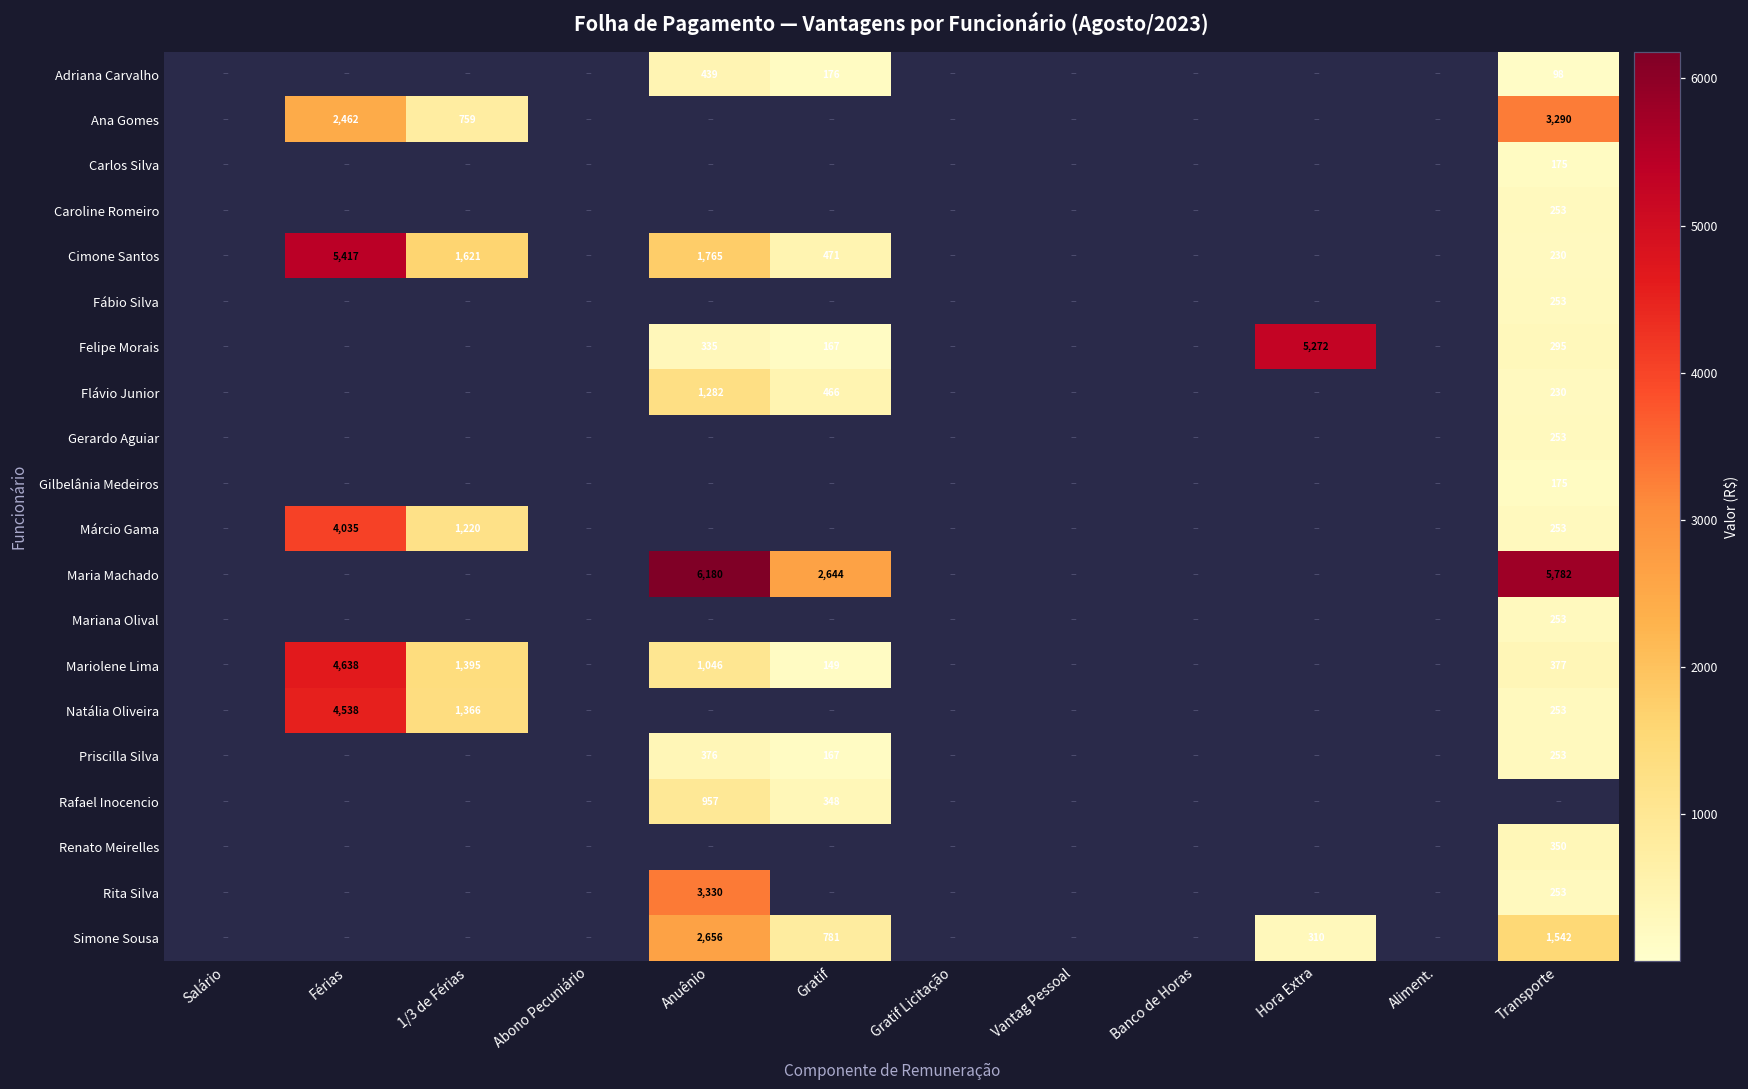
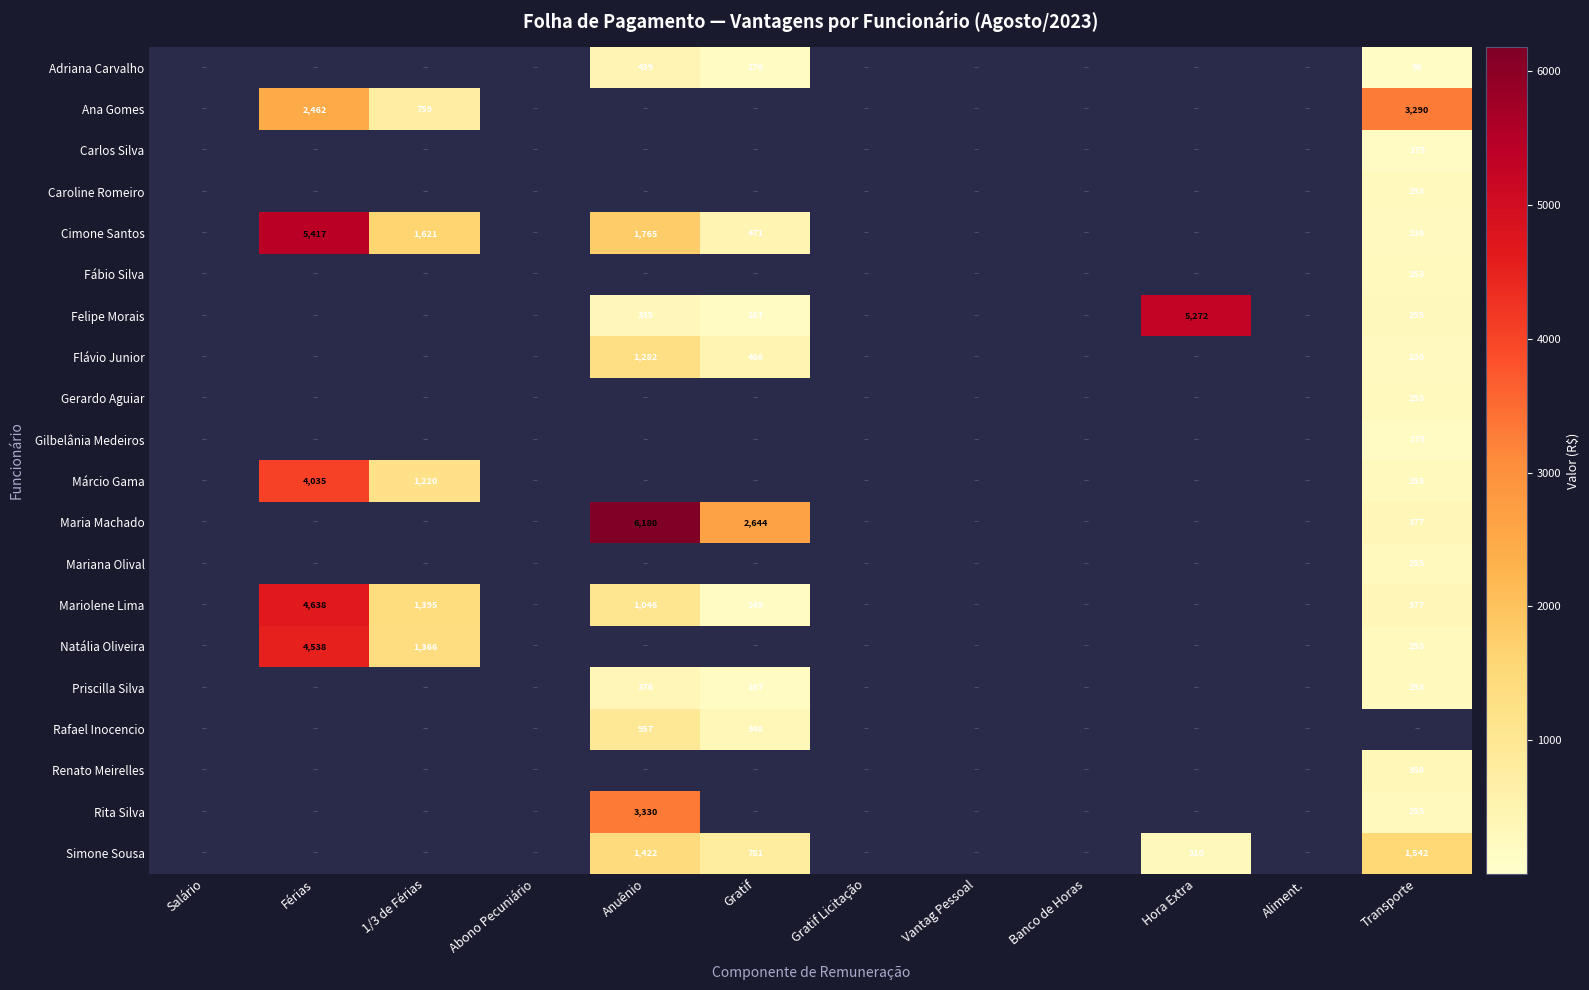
Maria Machado, Transporte: 5,782 -> 377
Simone Sousa, Anuênio: 2,656 -> 1,422
